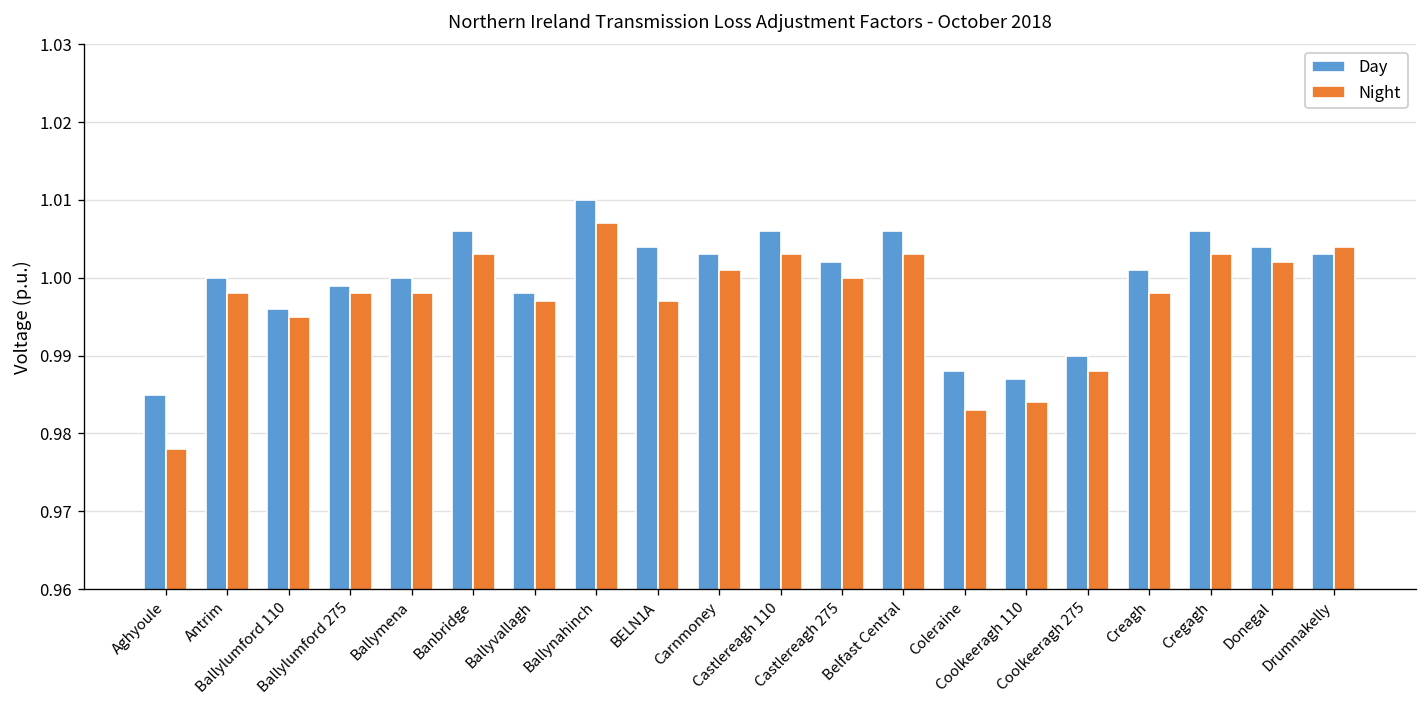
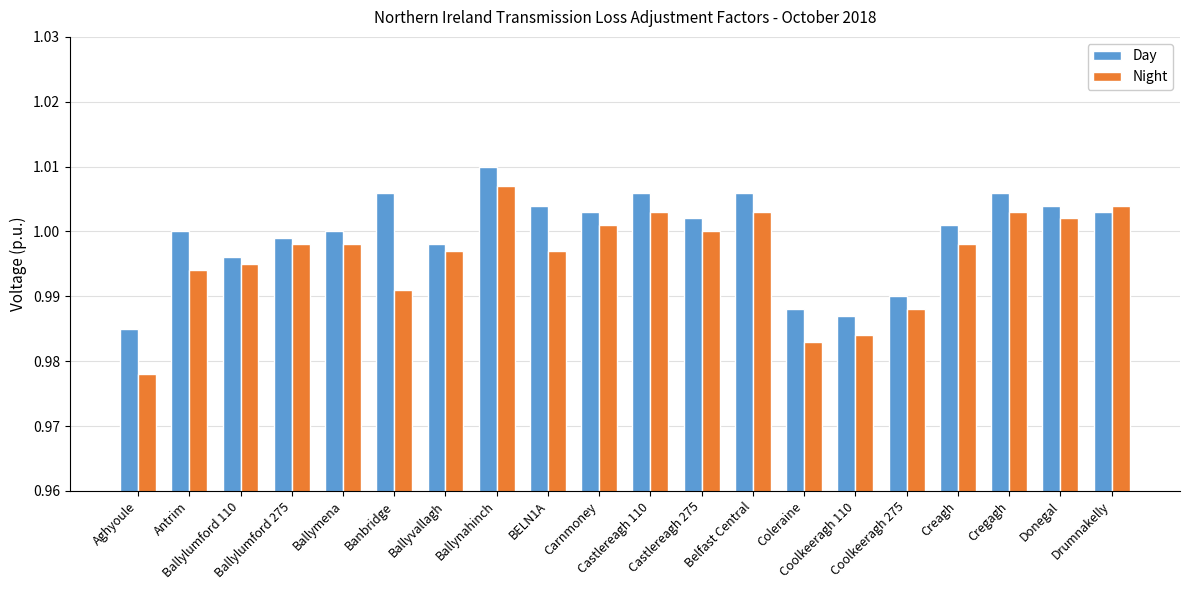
Night, Antrim: 0.998 -> 0.994
Night, Banbridge: 1.003 -> 0.991
